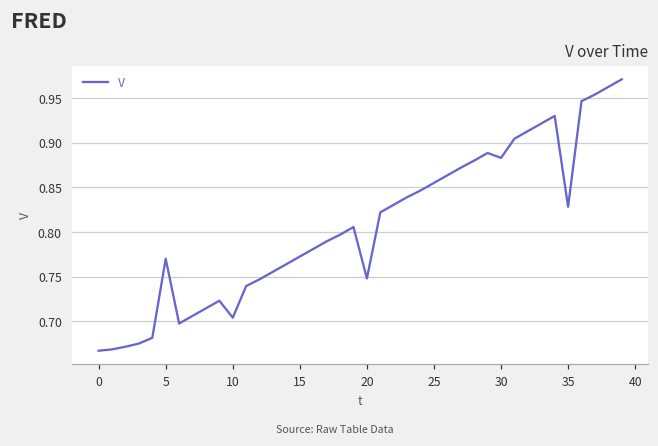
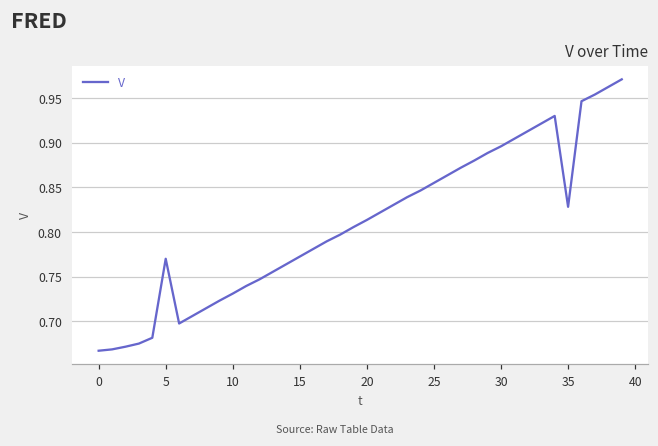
10: 0.70 -> 0.73
20: 0.75 -> 0.81
30: 0.88 -> 0.90
